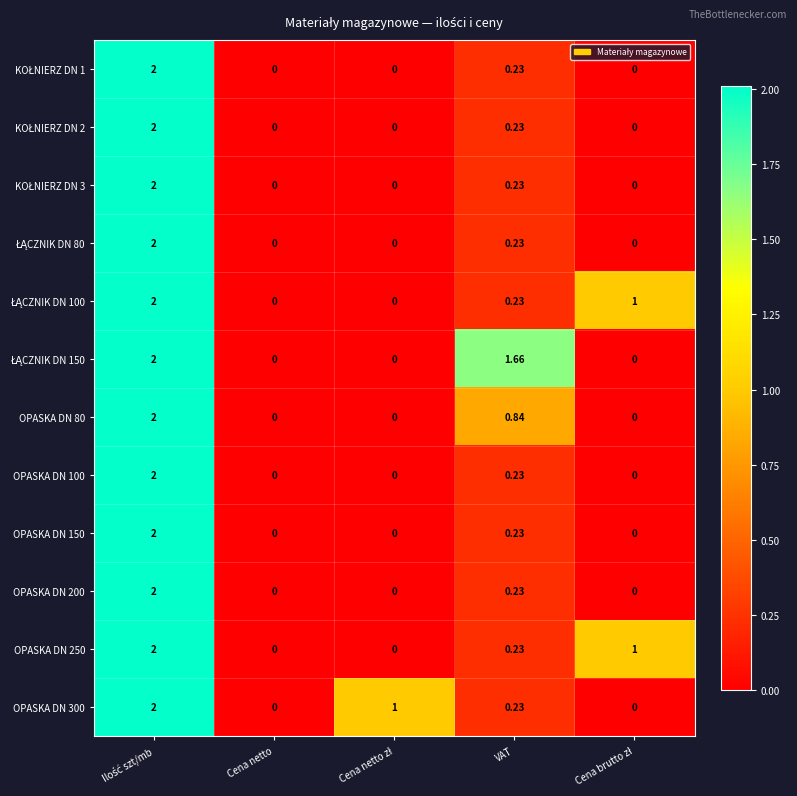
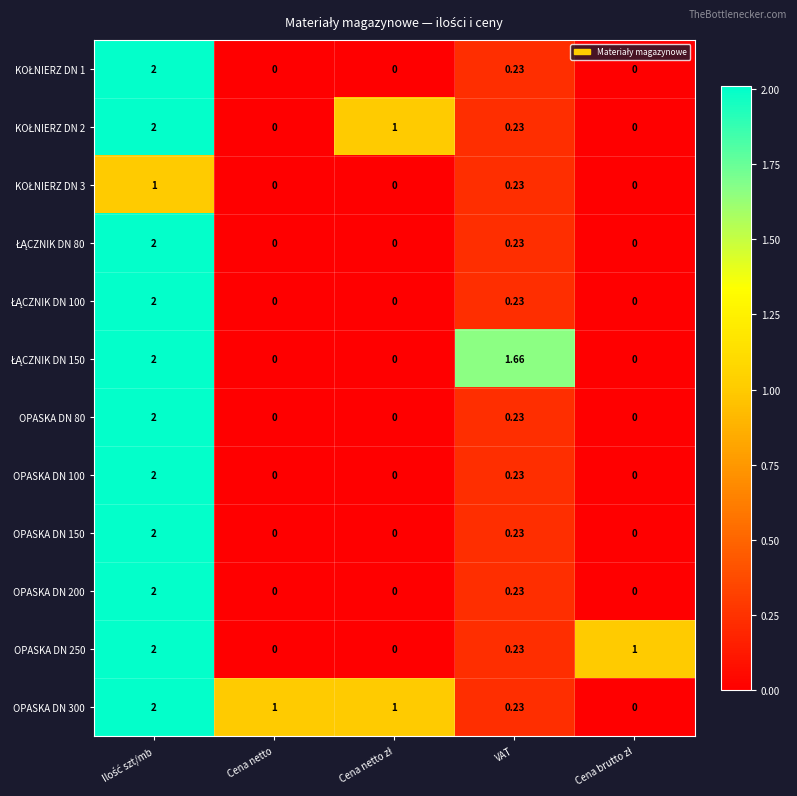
KOŁNIERZ DN 2, Cena netto zł: 0 -> 1
KOŁNIERZ DN 3, Ilość szt/mb: 2 -> 1
ŁĄCZNIK DN 100, Cena brutto zł: 1 -> 0
OPASKA DN 80, VAT: 0.84 -> 0.23
OPASKA DN 300, Cena netto: 0 -> 1
